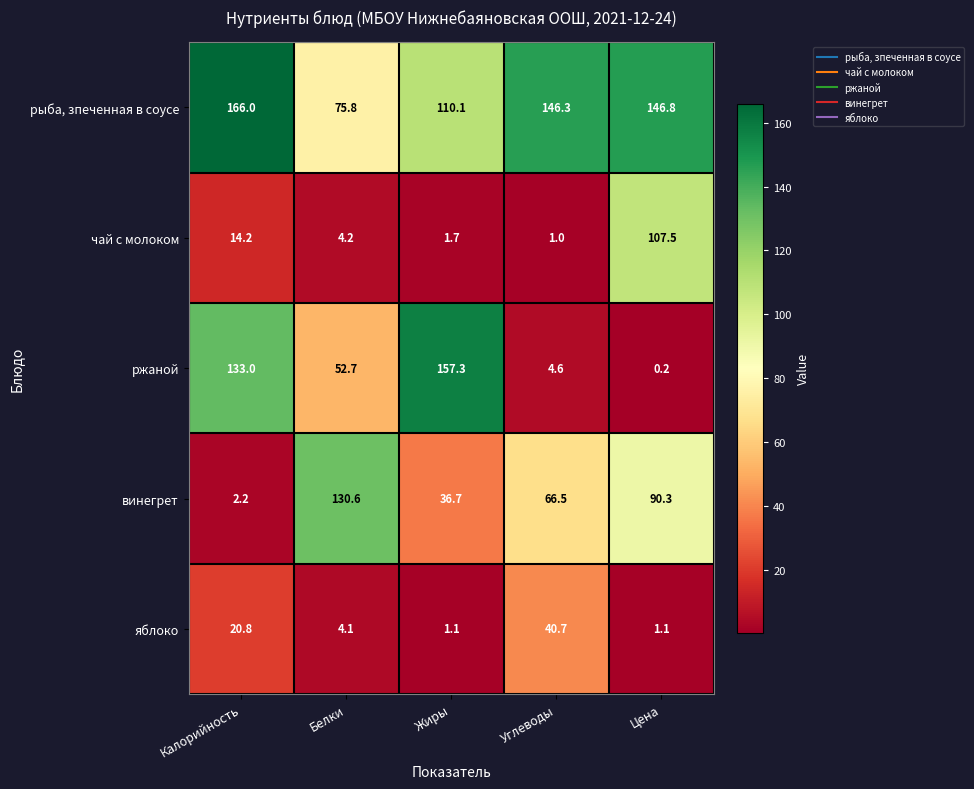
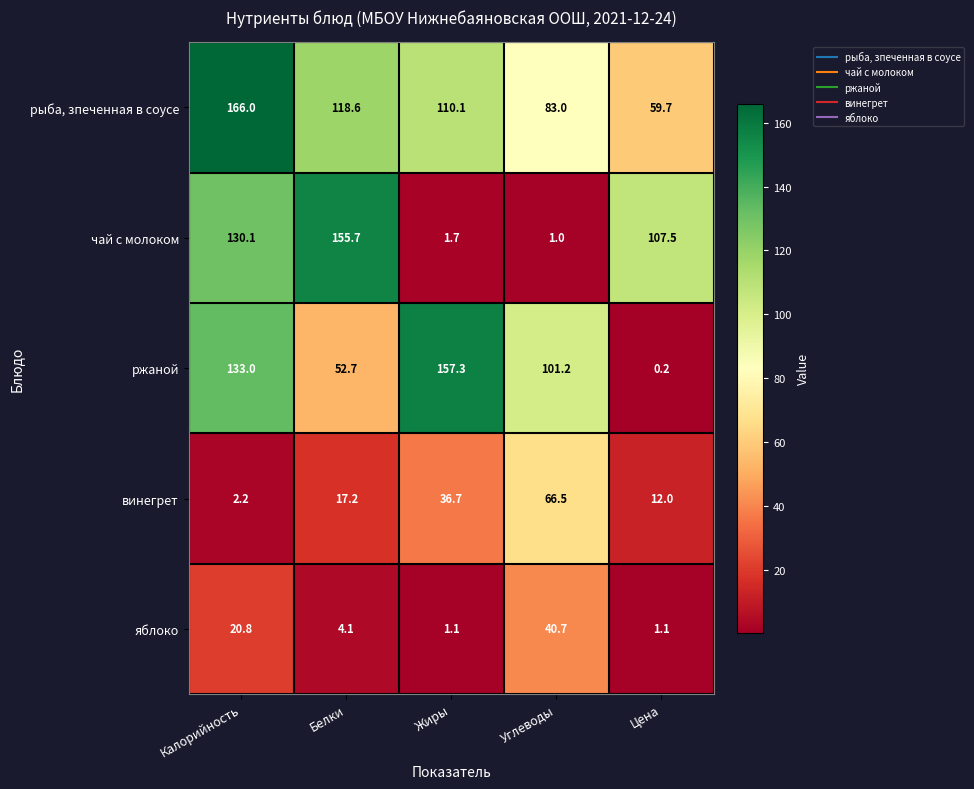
рыба, зпеченная в соусе, Белки: 75.8 -> 118.6
рыба, зпеченная в соусе, Углеводы: 146.3 -> 83.0
рыба, зпеченная в соусе, Цена: 146.8 -> 59.7
чай с молоком, Калорийность: 14.2 -> 130.1
чай с молоком, Белки: 4.2 -> 155.7
ржаной, Углеводы: 4.6 -> 101.2
винегрет, Белки: 130.6 -> 17.2
винегрет, Цена: 90.3 -> 12.0
